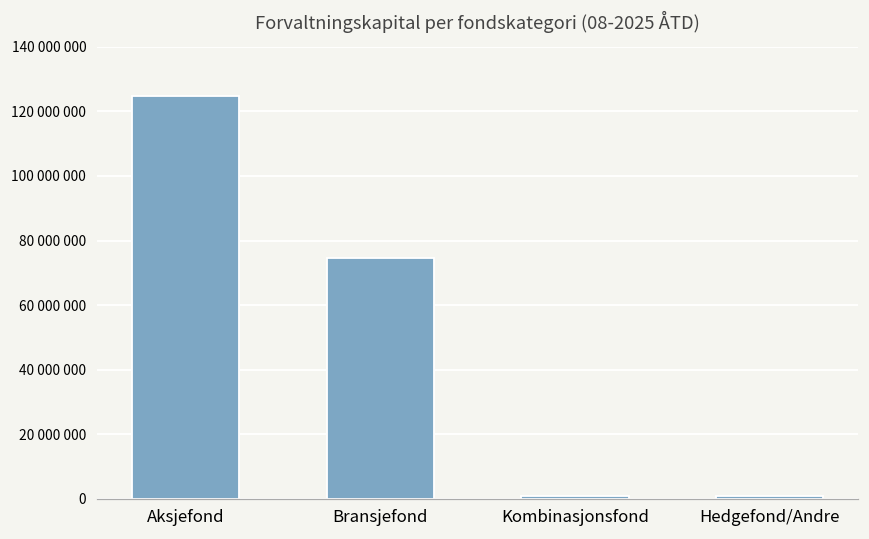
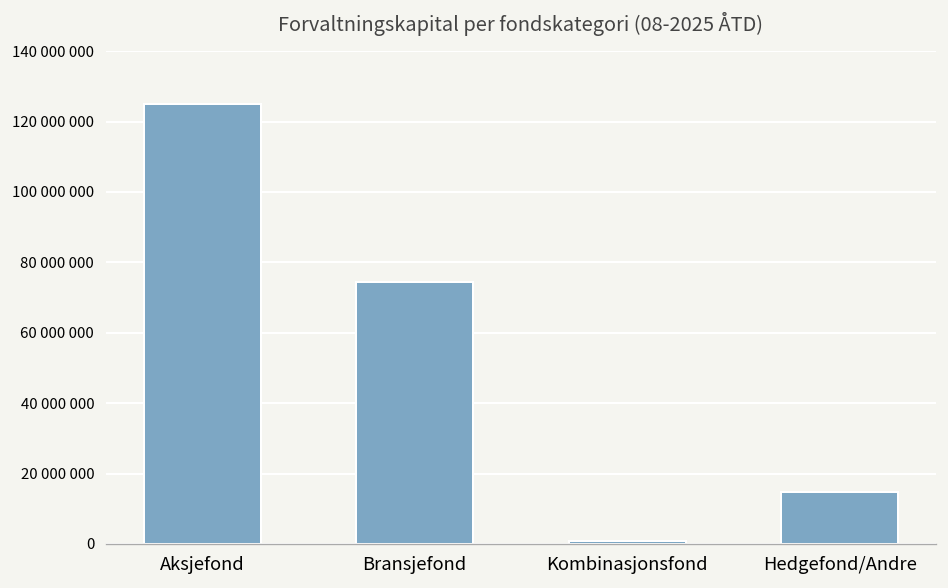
Hedgefond/Andre: 1000000 -> 15000000
